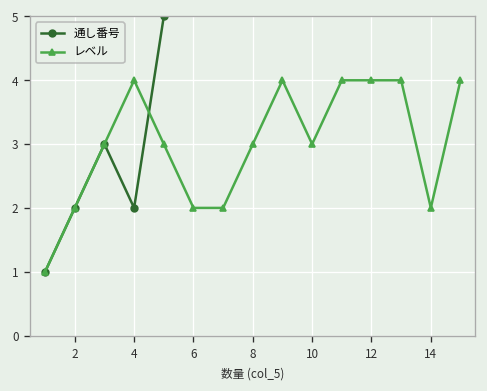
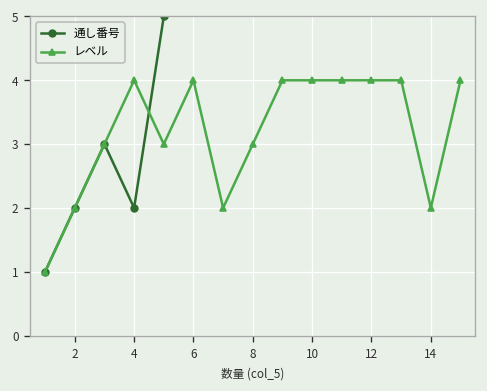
レベル, 6: 2 -> 4
レベル, 10: 3 -> 4
